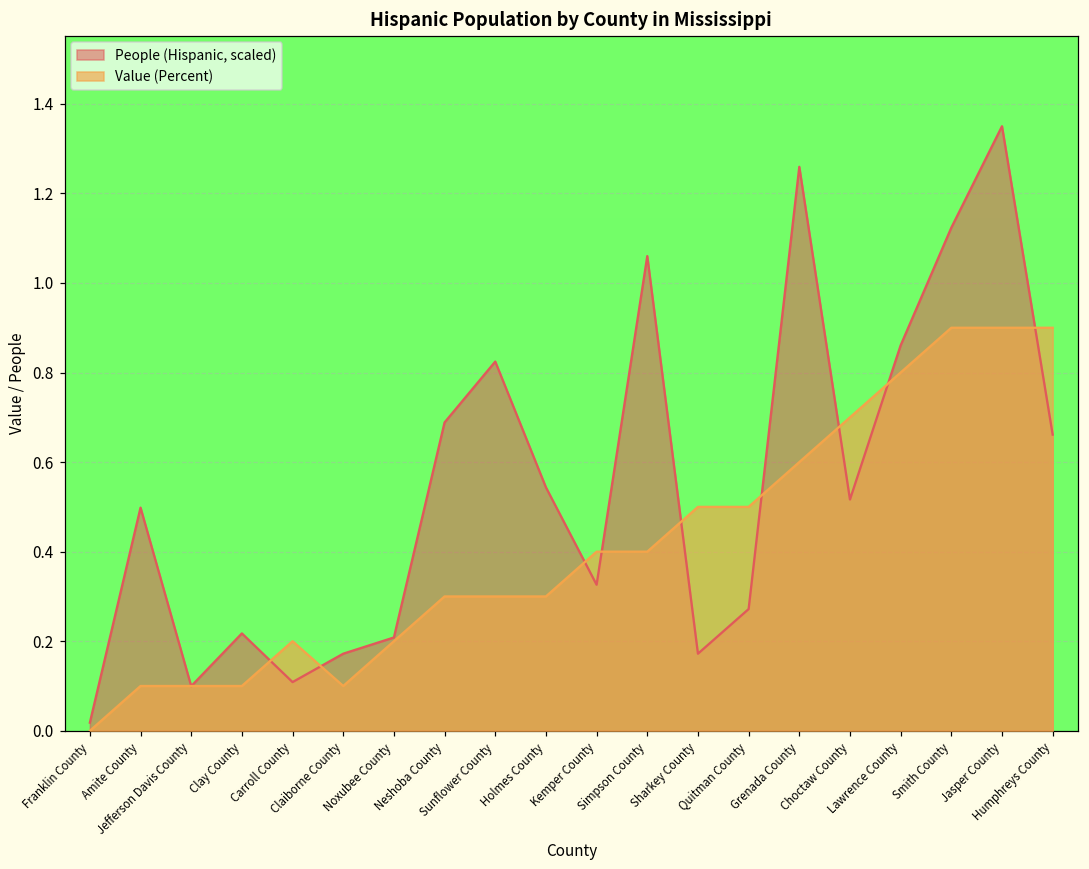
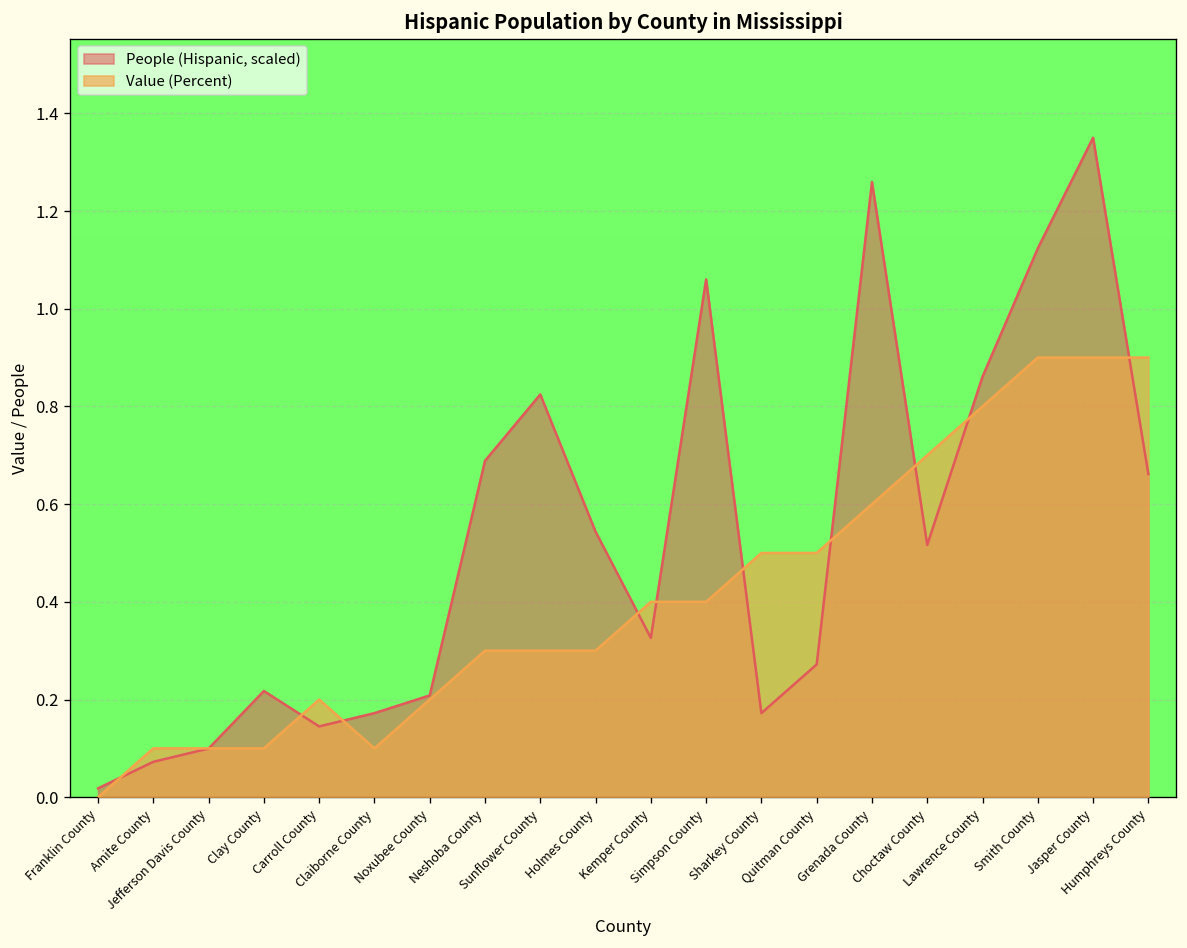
People (Hispanic, scaled), Amite County: 0.50 -> 0.07
People (Hispanic, scaled), Carroll County: 0.11 -> 0.14
